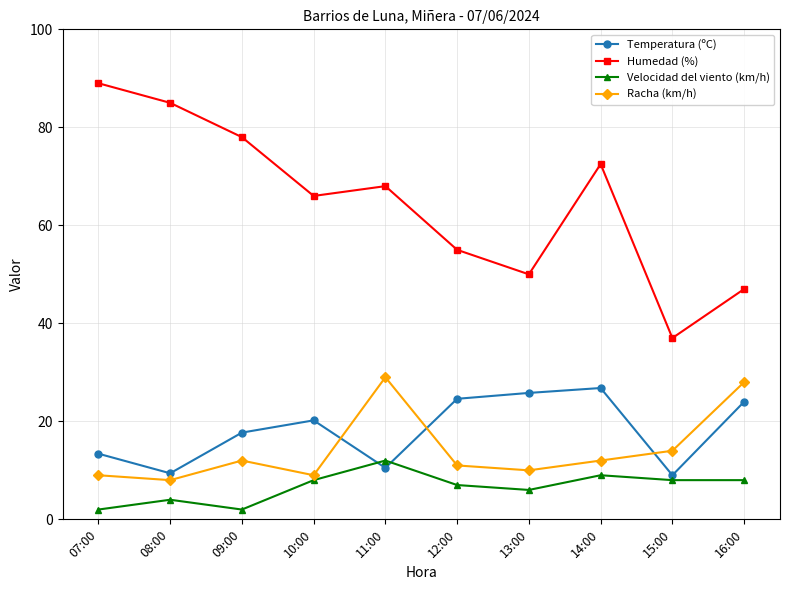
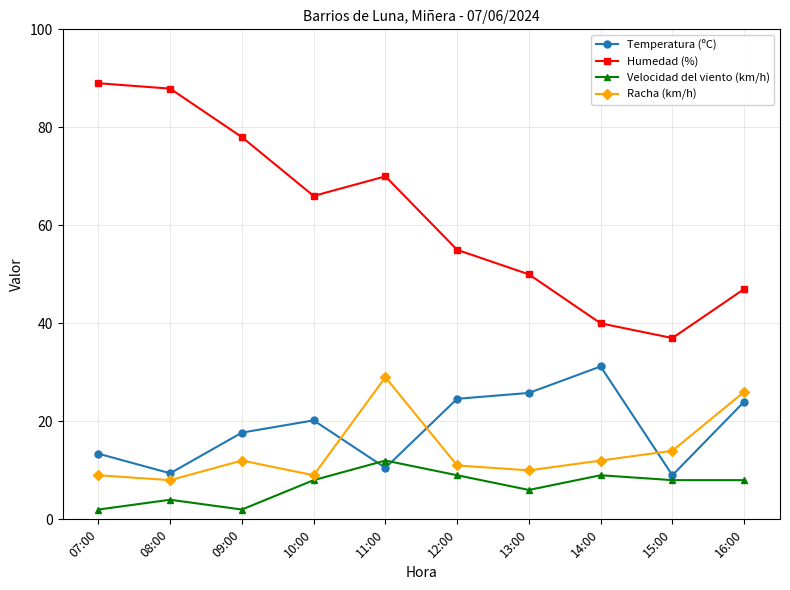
Humedad (%), 08:00: 85 -> 88
Humedad (%), 11:00: 68 -> 70
Velocidad del viento (km/h), 12:00: 7 -> 9
Temperatura (ºC), 14:00: 27 -> 31
Humedad (%), 14:00: 73 -> 40
Racha (km/h), 16:00: 28 -> 26
